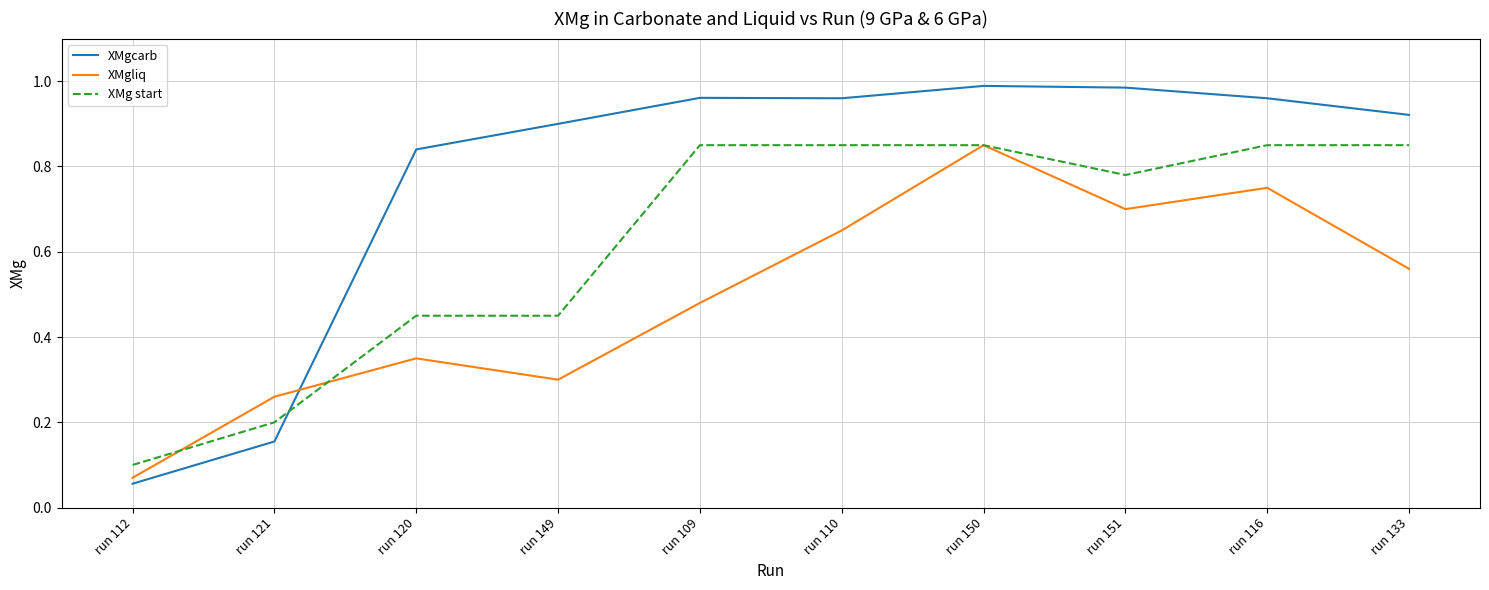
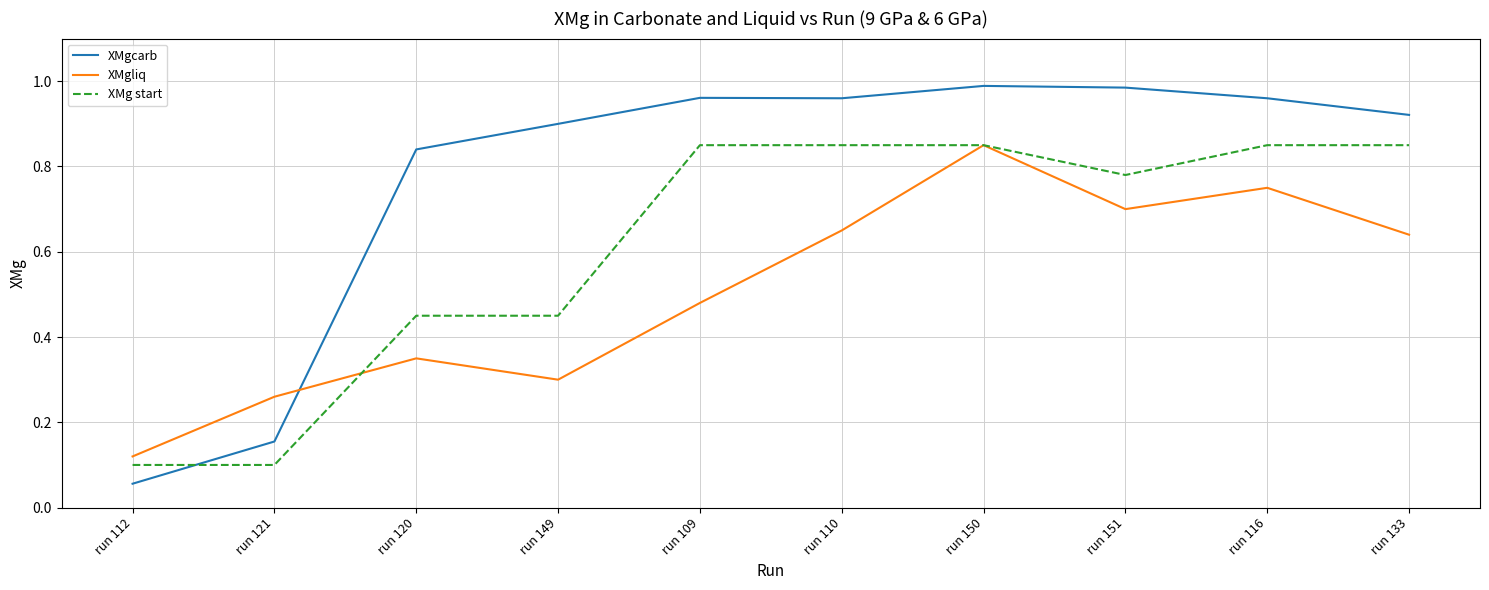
XMgliq, run 112: 0.07 -> 0.12
XMg start, run 121: 0.2 -> 0.1
XMgliq, run 133: 0.56 -> 0.64
